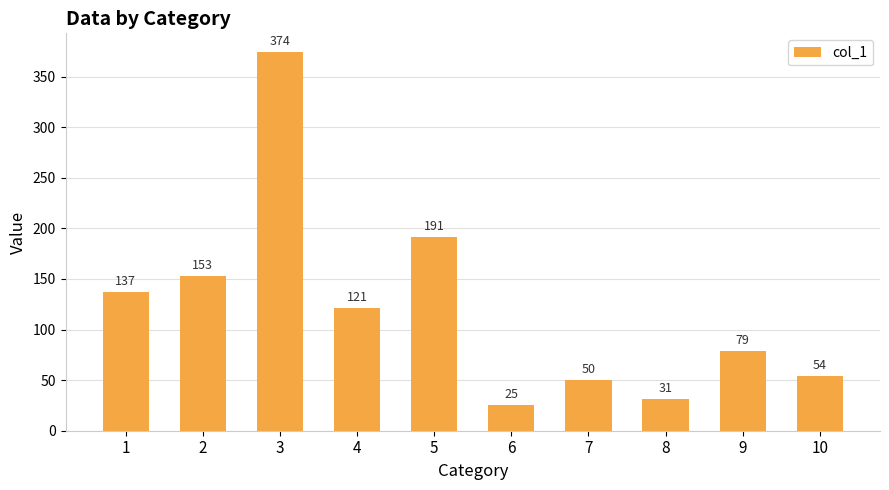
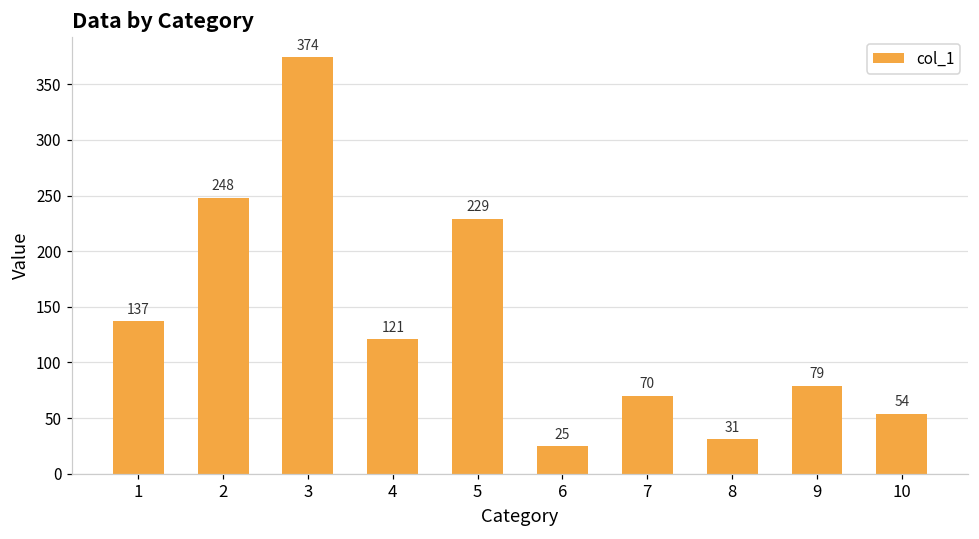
2: 153 -> 248
5: 191 -> 229
7: 50 -> 70
